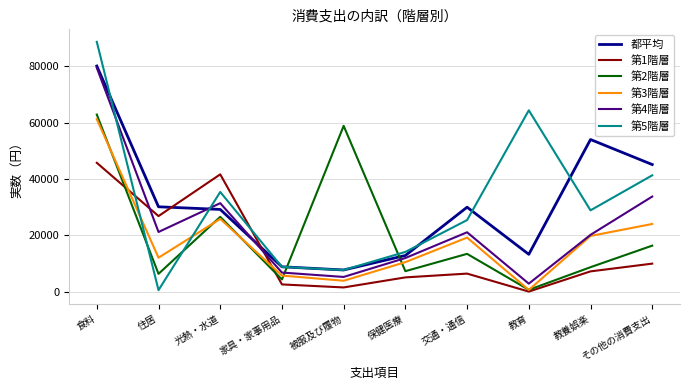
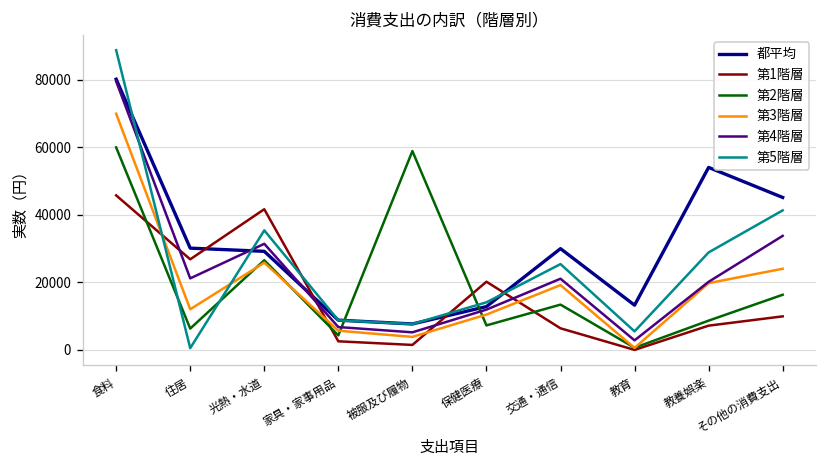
第2階層, 食料: 63000 -> 60000
第3階層, 食料: 61000 -> 70000
第1階層, 保健医療: 5000 -> 20000
第5階層, 教育: 64000 -> 5000
